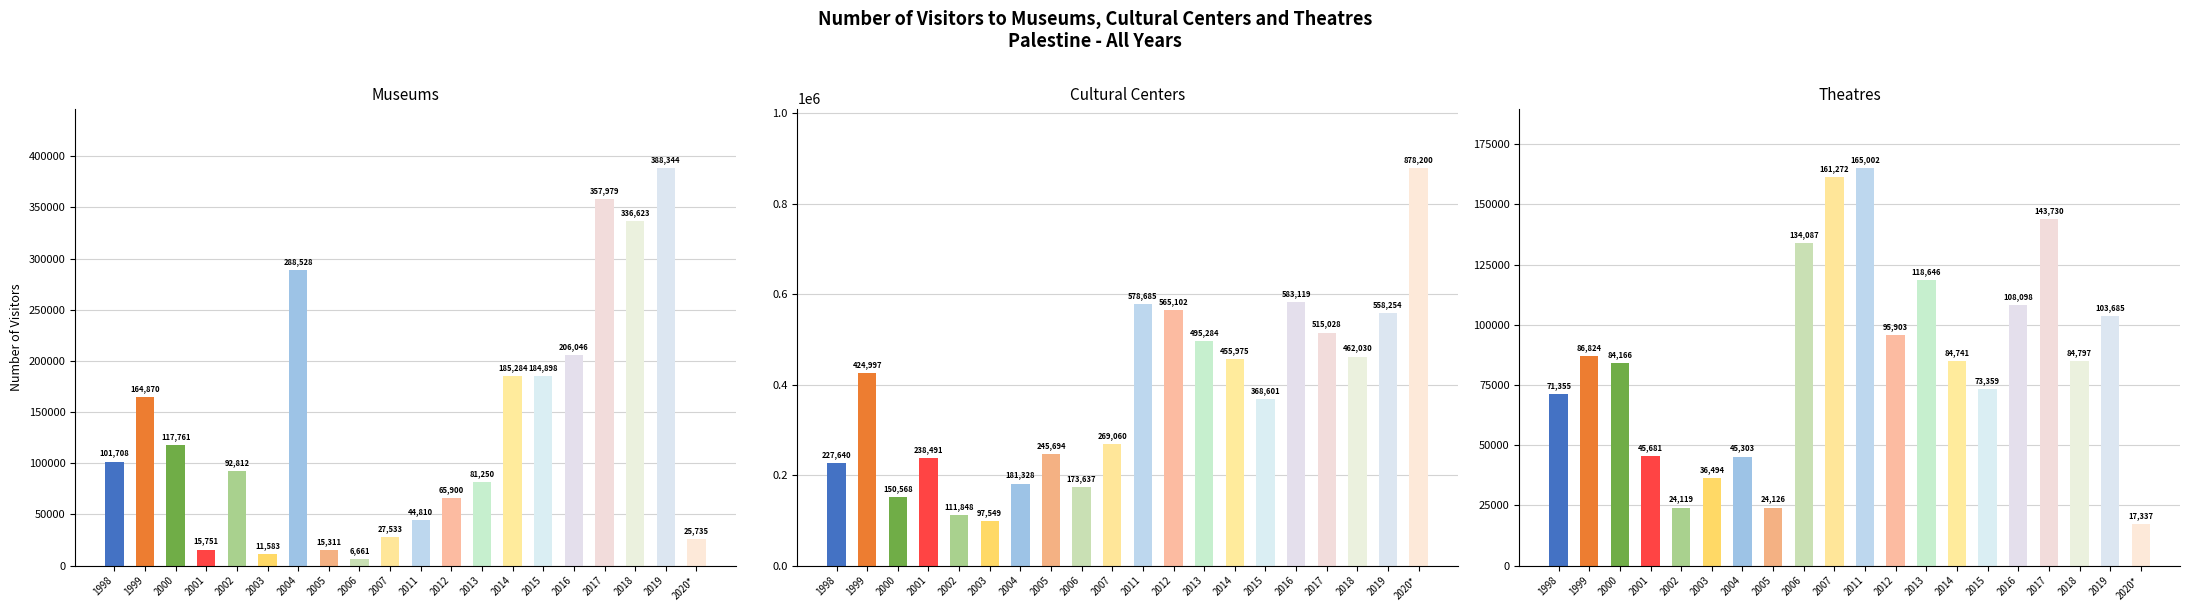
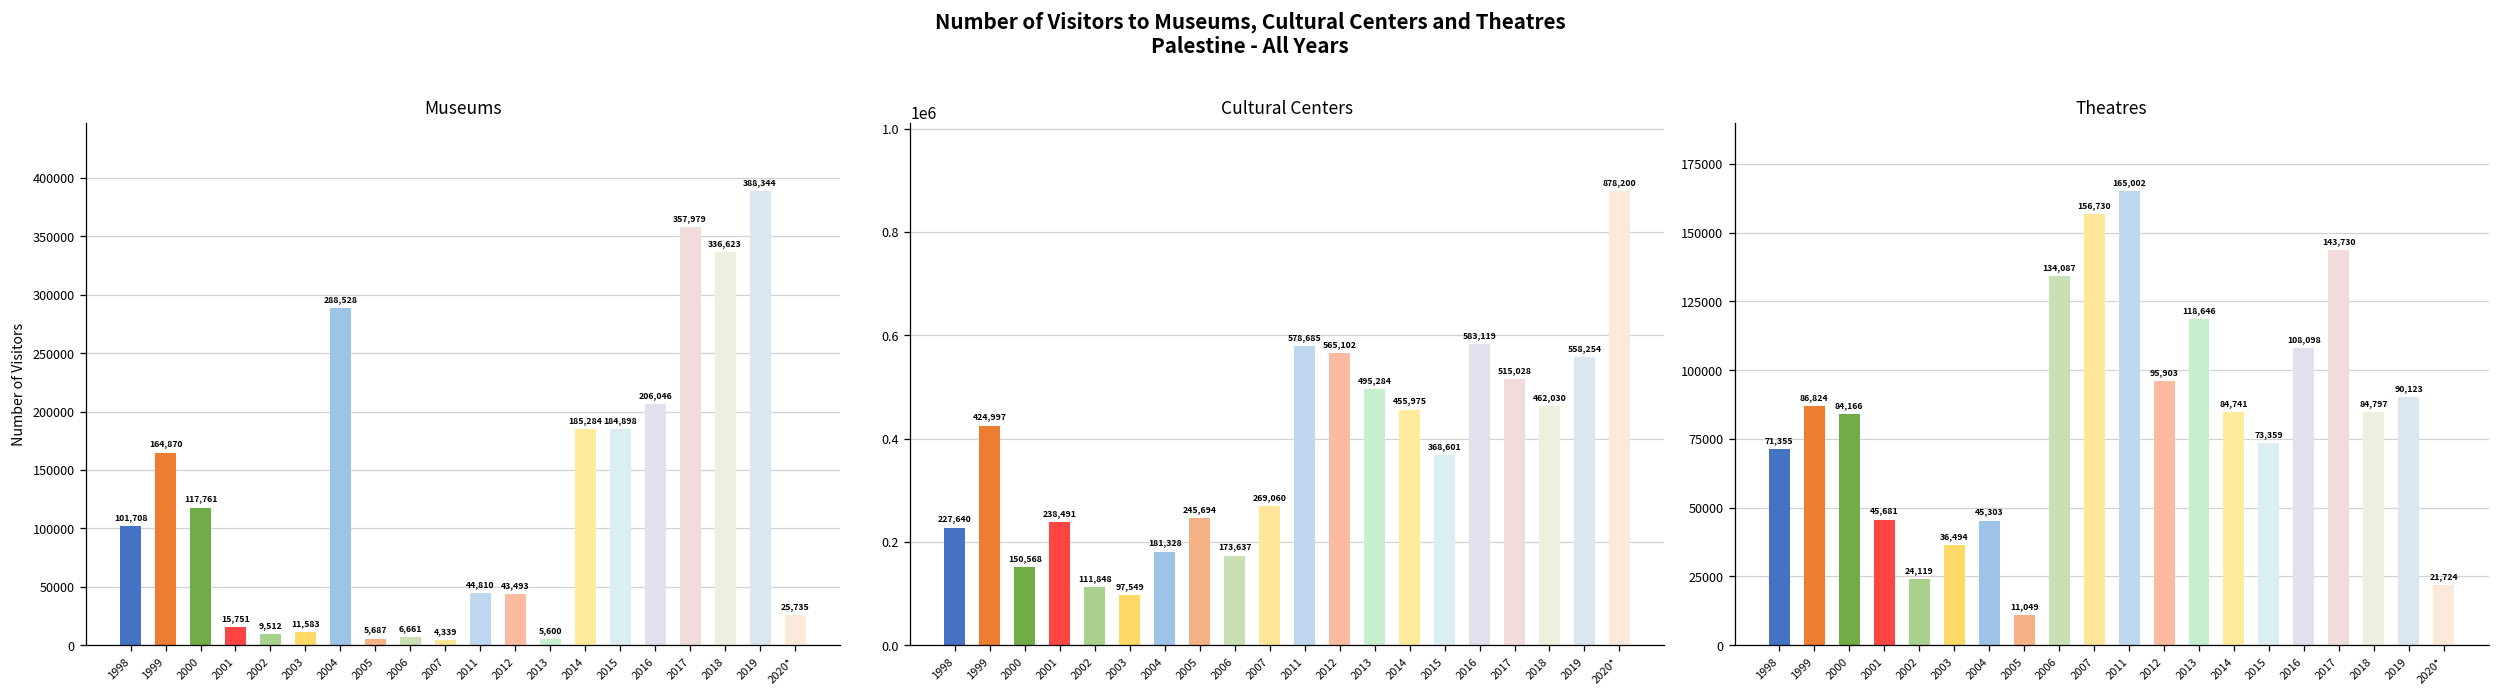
Museums, 2002: 92,812 -> 9,512
Museums, 2005: 15,311 -> 5,687
Museums, 2007: 27,533 -> 4,339
Museums, 2012: 65,900 -> 43,493
Museums, 2013: 81,250 -> 5,600
Theatres, 2005: 24,126 -> 11,049
Theatres, 2007: 161,272 -> 156,730
Theatres, 2019: 103,685 -> 90,123
Theatres, 2020*: 17,337 -> 21,724
